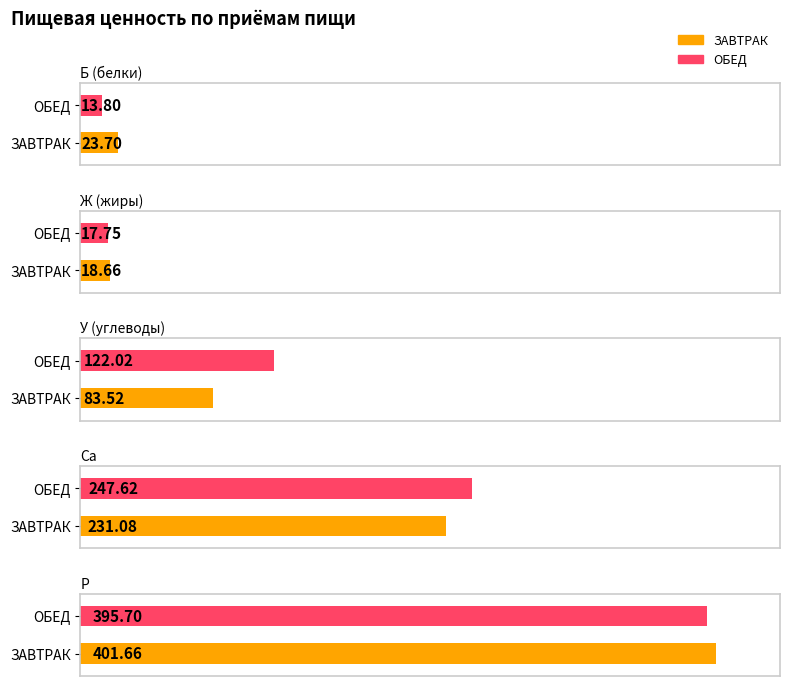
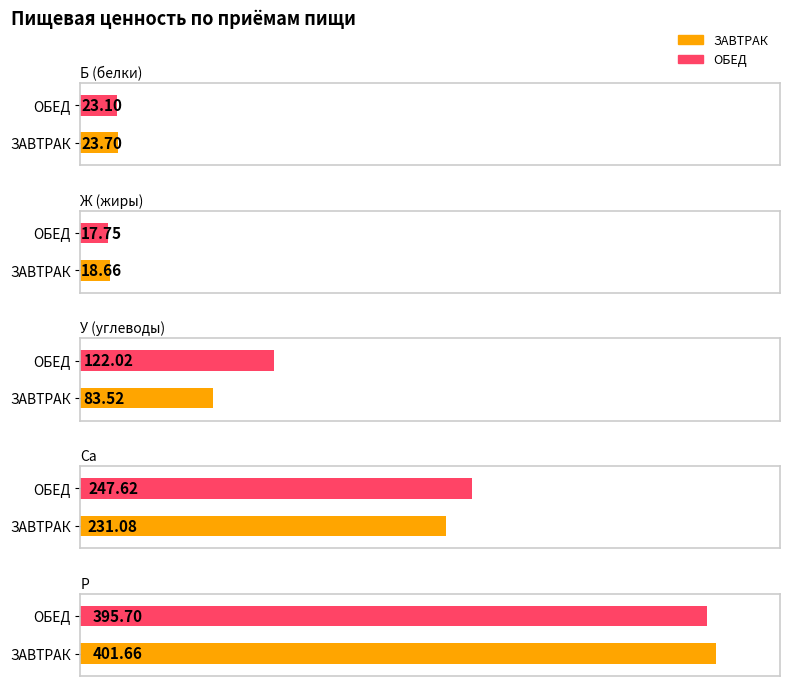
Б (белки), ОБЕД: 13.80 -> 23.10
